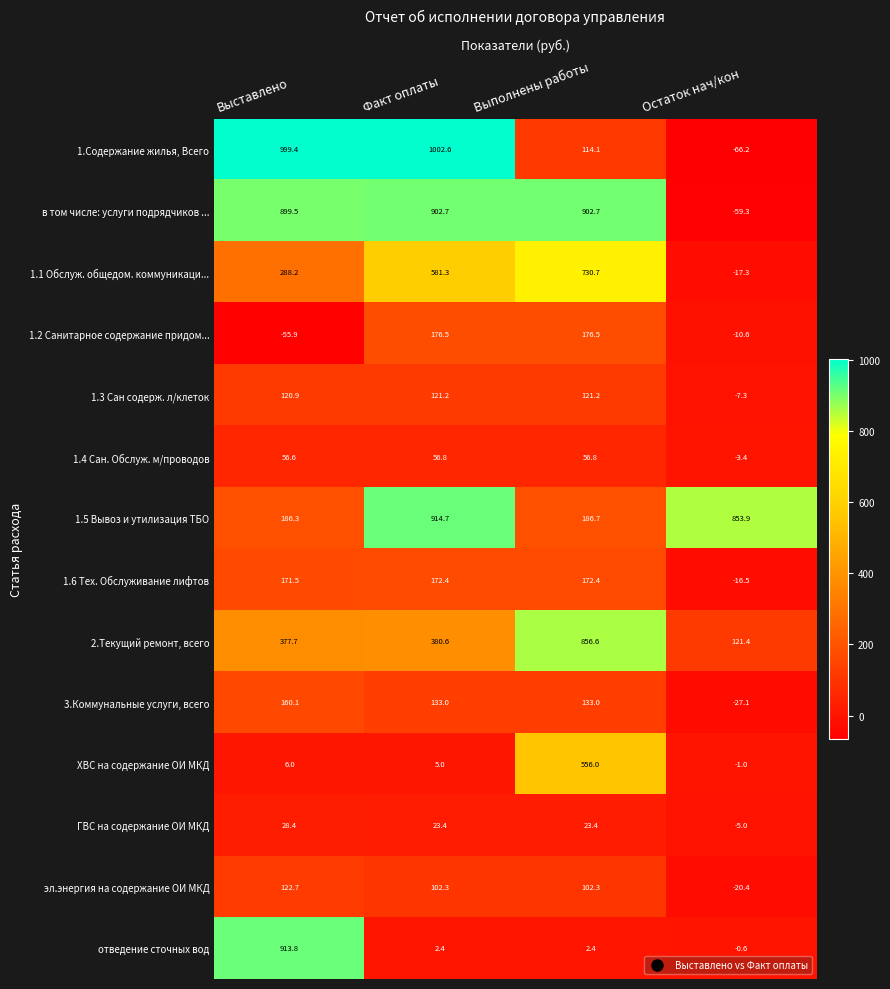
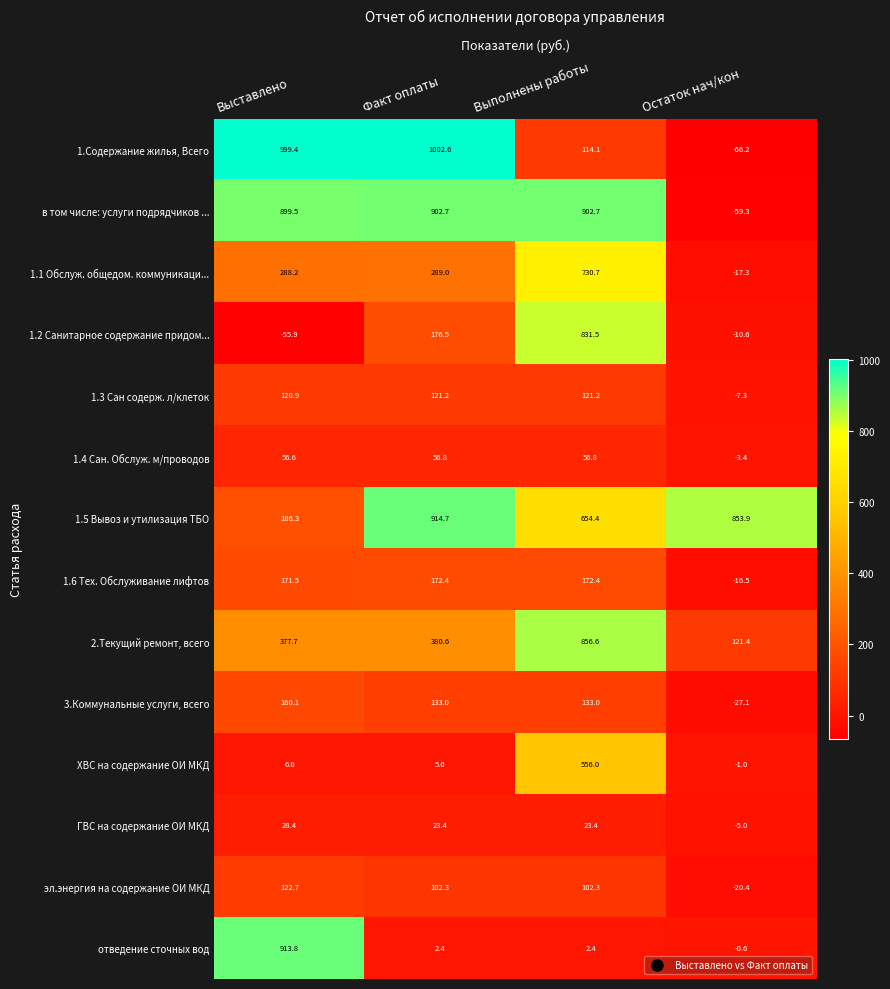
1.1 Обслуж. общедом. коммуникаци..., Факт оплаты: 581.3 -> 289.0
1.2 Санитарное содержание придом..., Выполнены работы: 176.5 -> 831.5
1.5 Вывоз и утилизация ТБО, Выполнены работы: 186.7 -> 654.4
